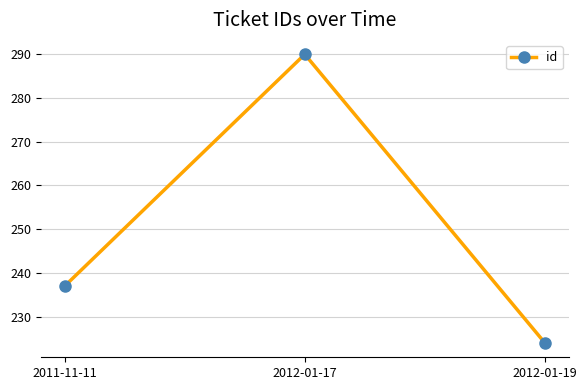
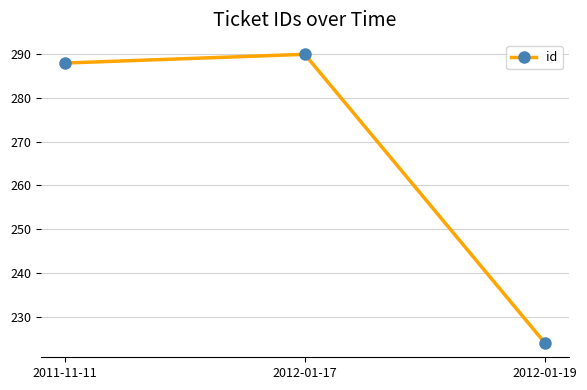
2011-11-11: 237 -> 288
